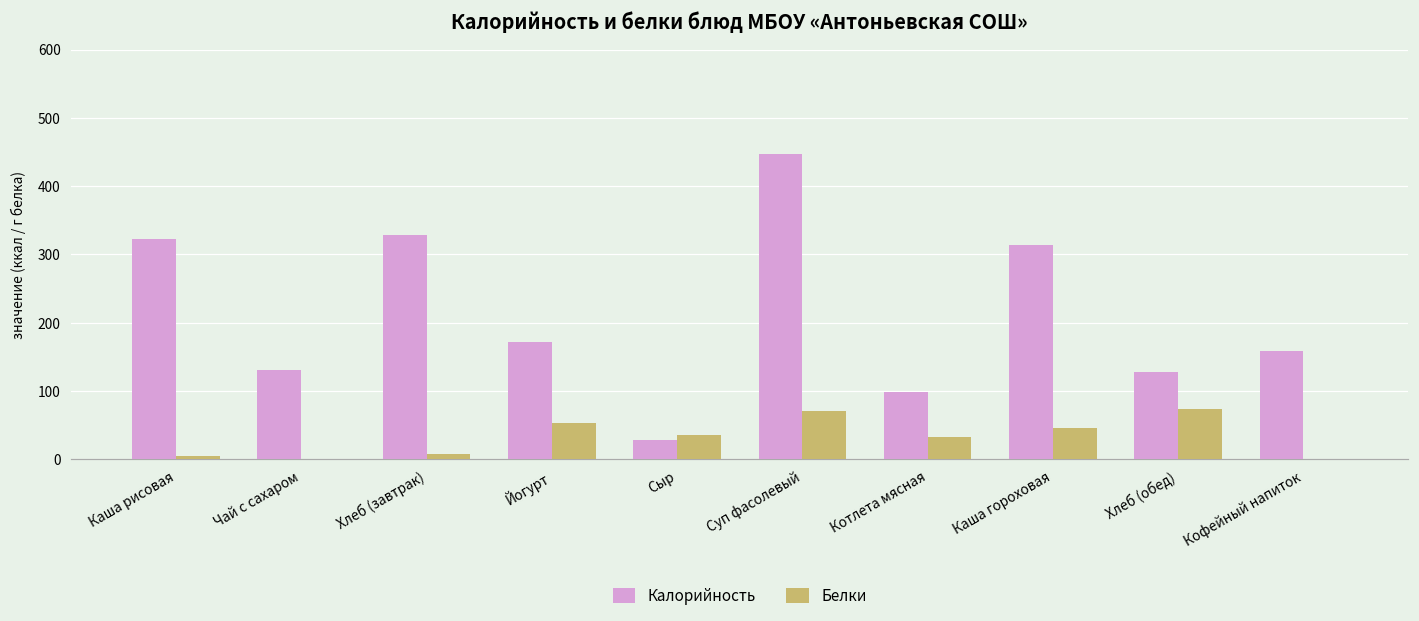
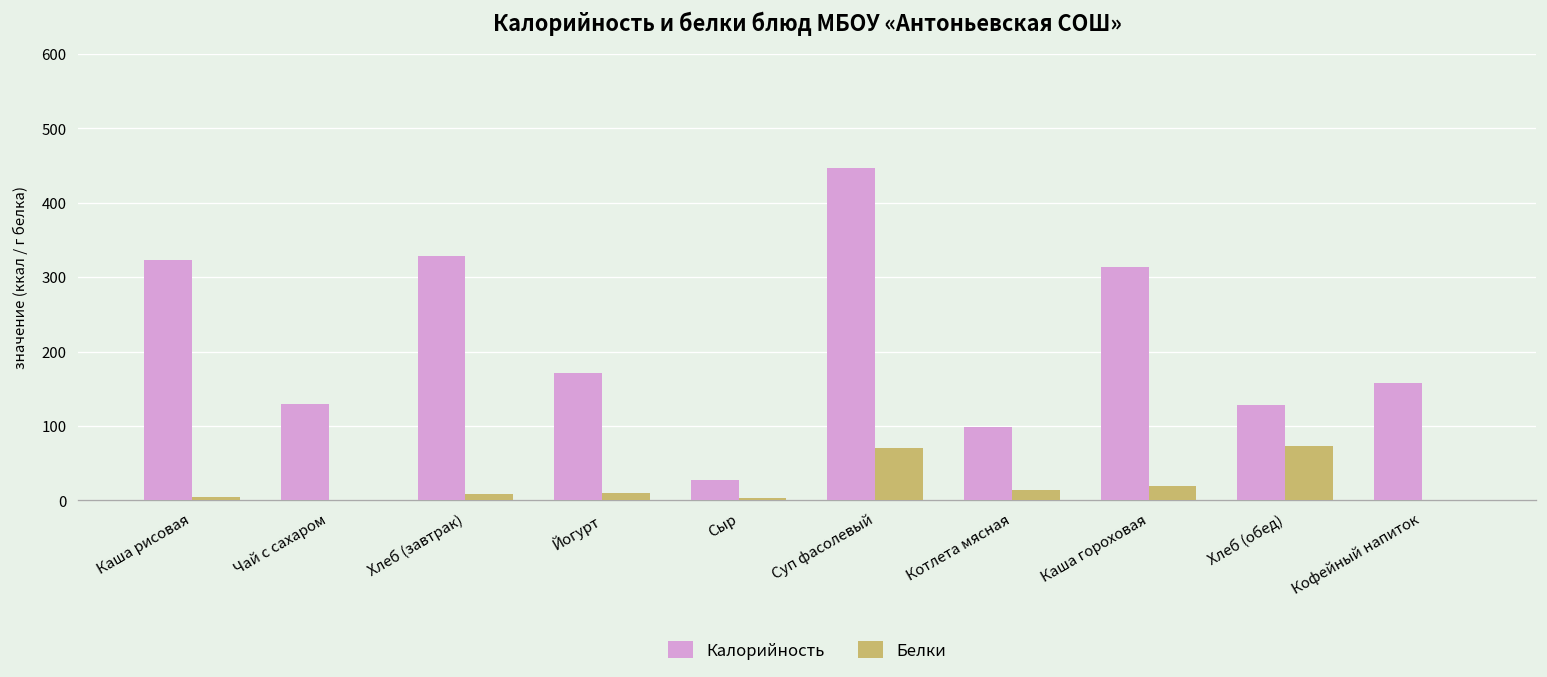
Белки, Йогурт: 50 -> 10
Белки, Сыр: 30 -> 0
Белки, Котлета мясная: 30 -> 10
Белки, Каша гороховая: 50 -> 20
